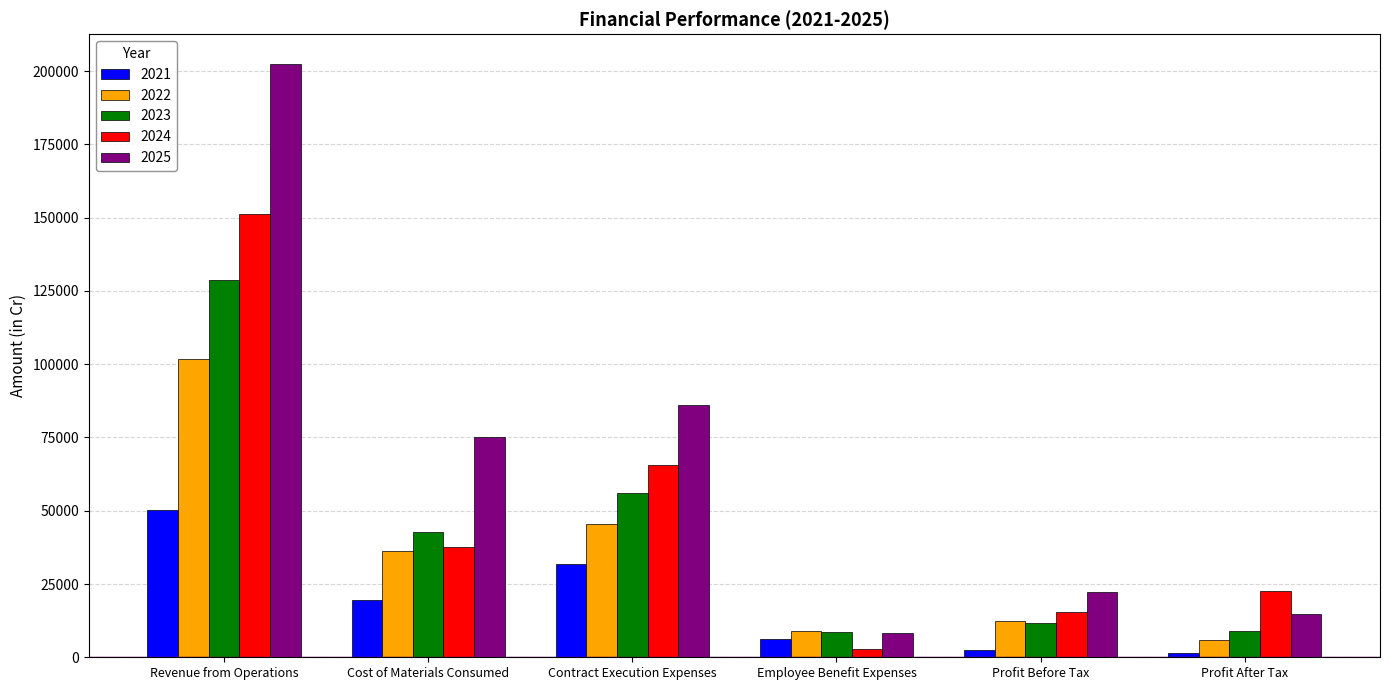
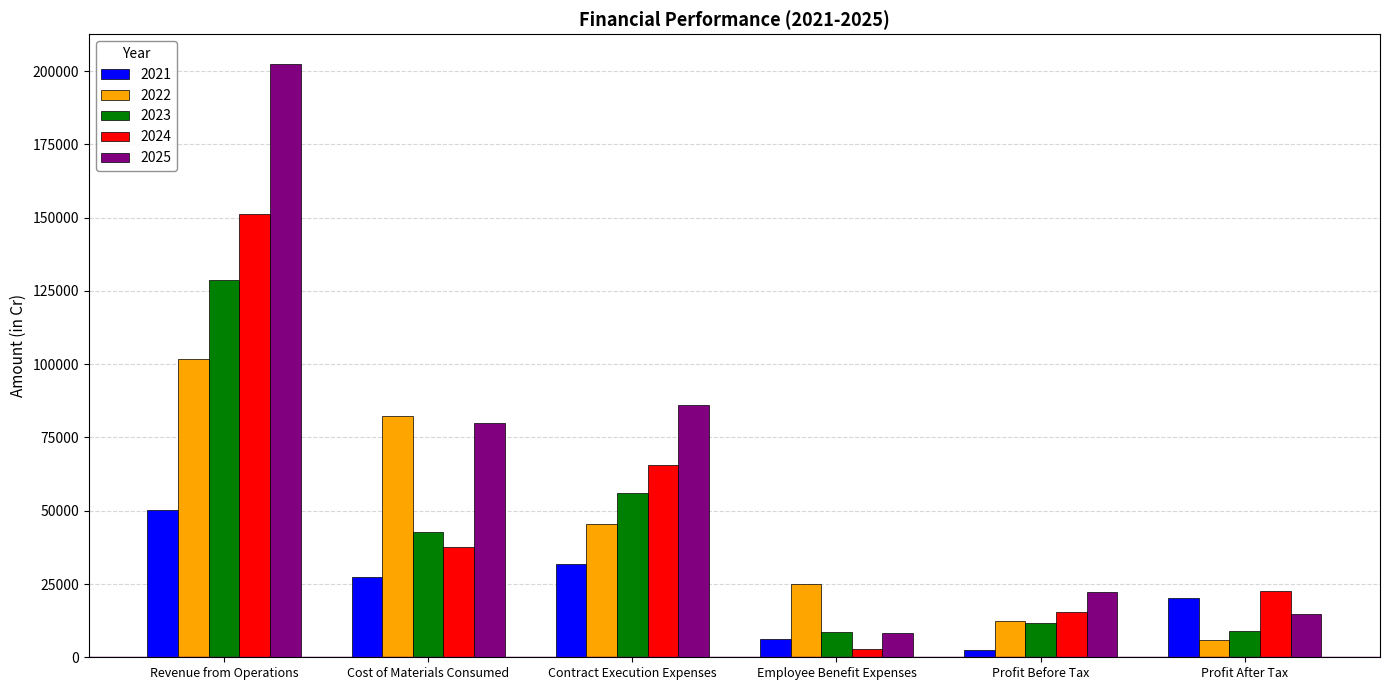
2021, Cost of Materials Consumed: 20000 -> 28000
2022, Cost of Materials Consumed: 36000 -> 82000
2025, Cost of Materials Consumed: 75000 -> 80000
2022, Employee Benefit Expenses: 9000 -> 25000
2021, Profit After Tax: 2000 -> 20000
